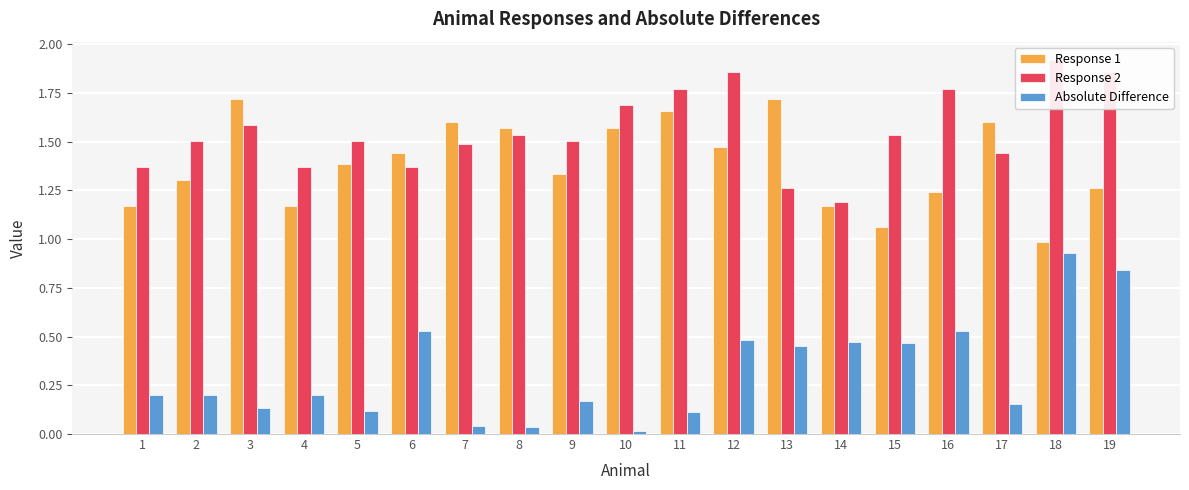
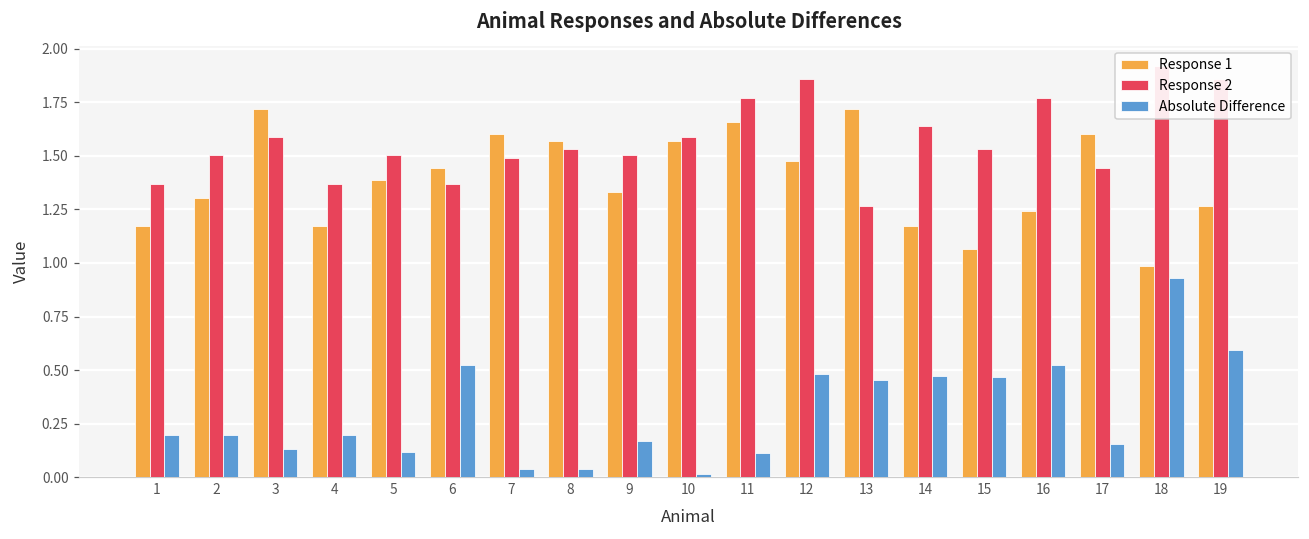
Response 2, 10: 1.69 -> 1.59
Response 2, 14: 1.19 -> 1.64
Absolute Difference, 19: 0.84 -> 0.59
